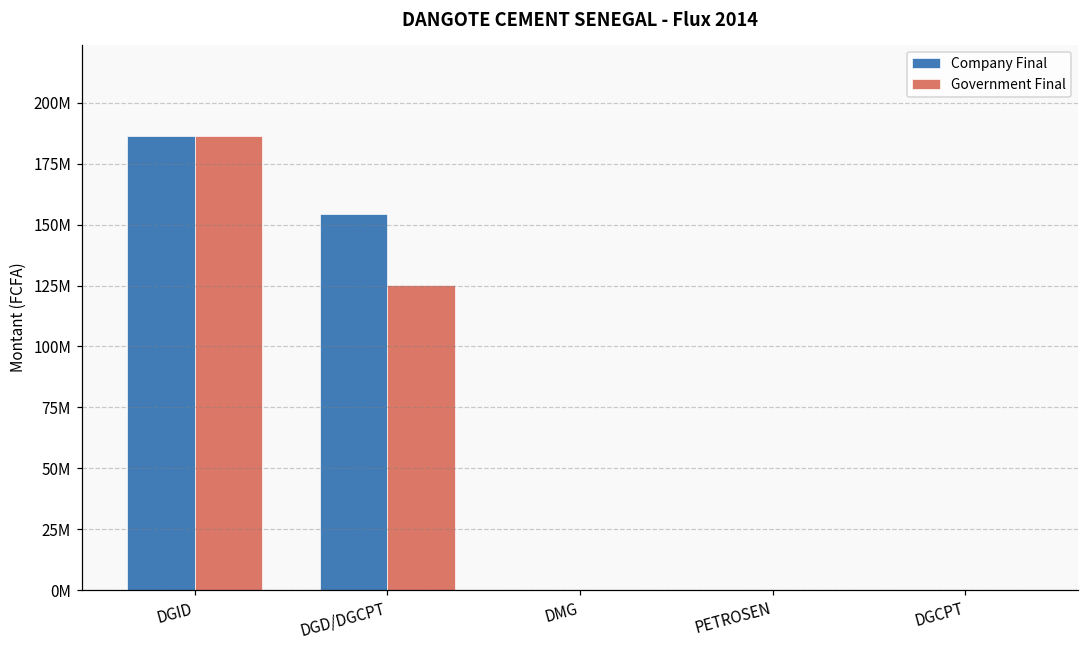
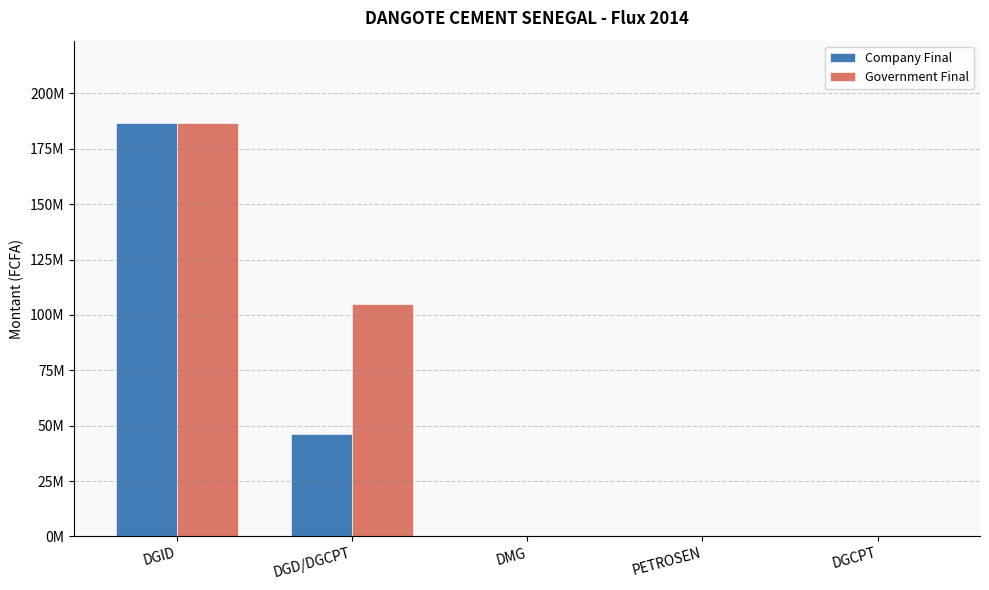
Company Final, DGD/DGCPT: 154000000 -> 46000000
Government Final, DGD/DGCPT: 125000000 -> 105000000
